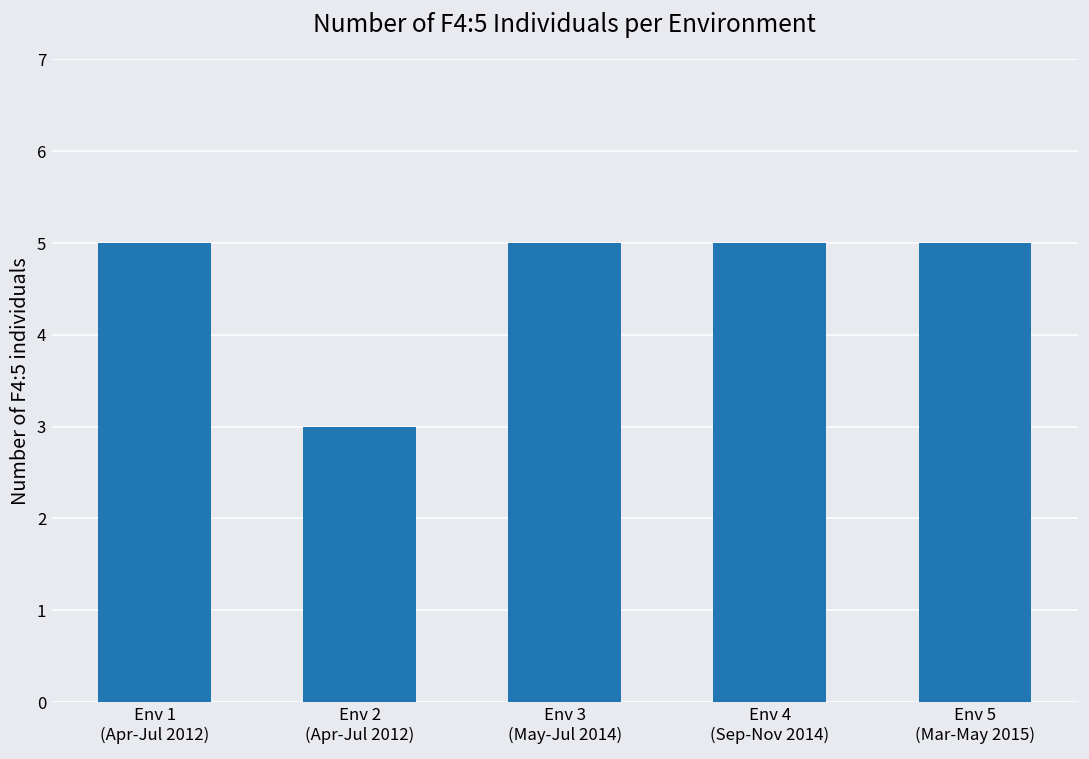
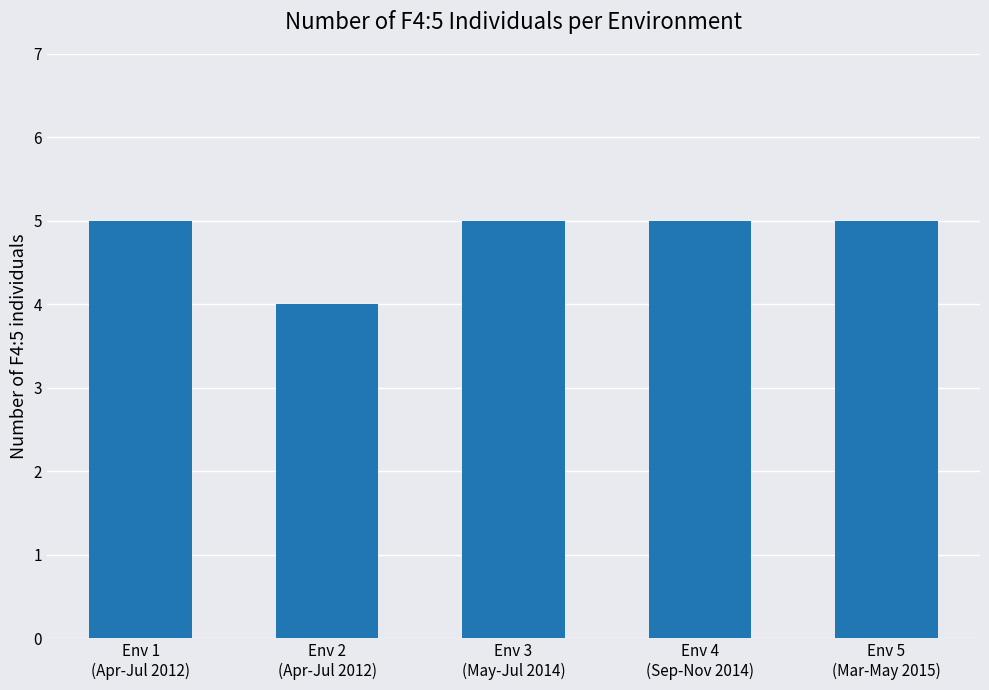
Env 2 (Apr-Jul 2012): 3 -> 4
